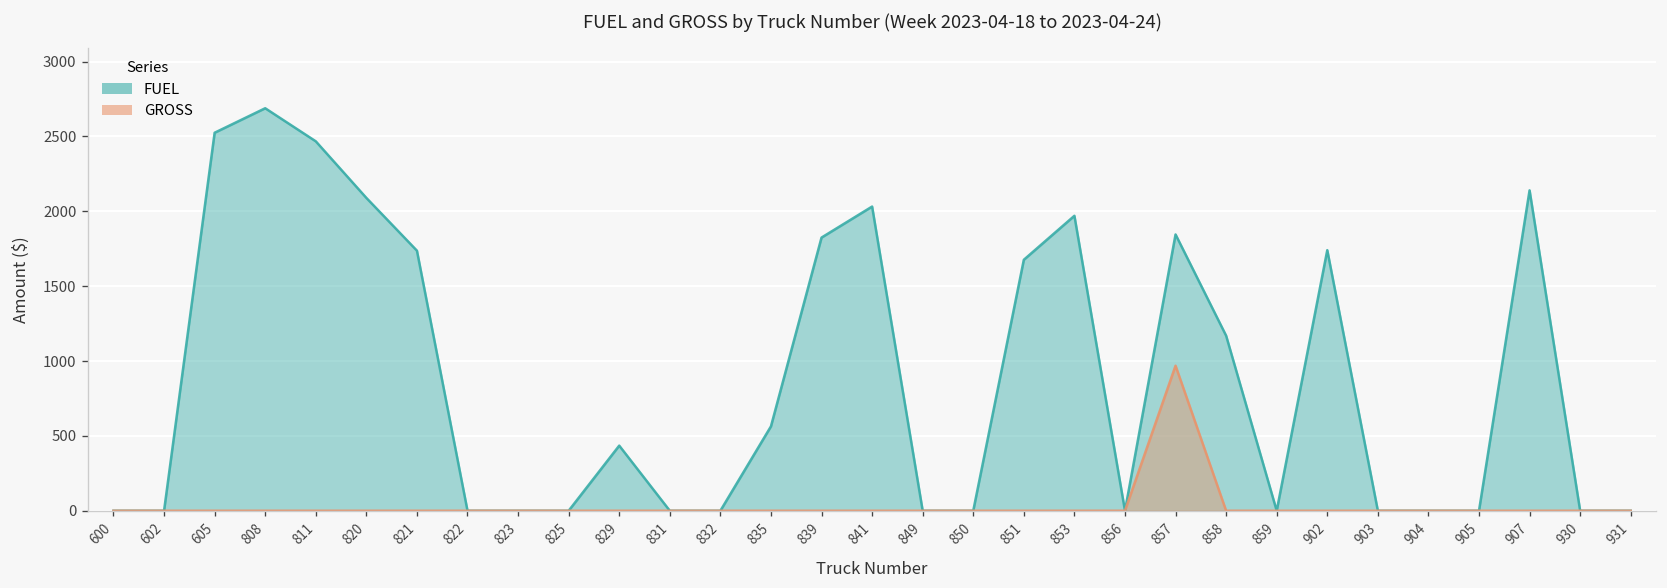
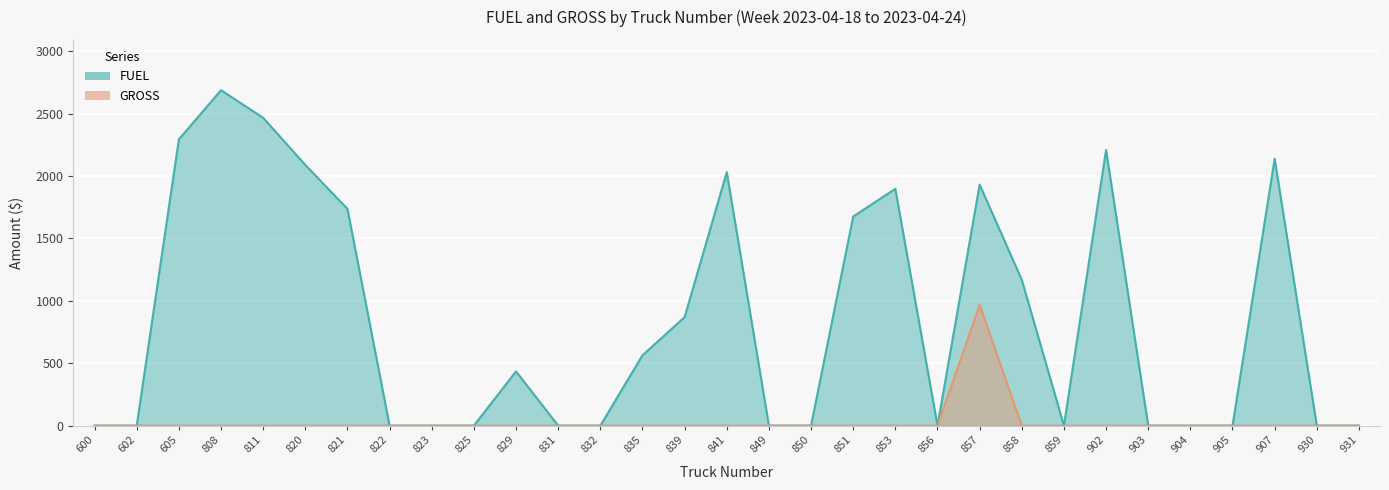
FUEL, 605: 2530 -> 2300
FUEL, 839: 1820 -> 870
FUEL, 853: 1970 -> 1900
FUEL, 857: 1850 -> 1930
FUEL, 902: 1740 -> 2210
